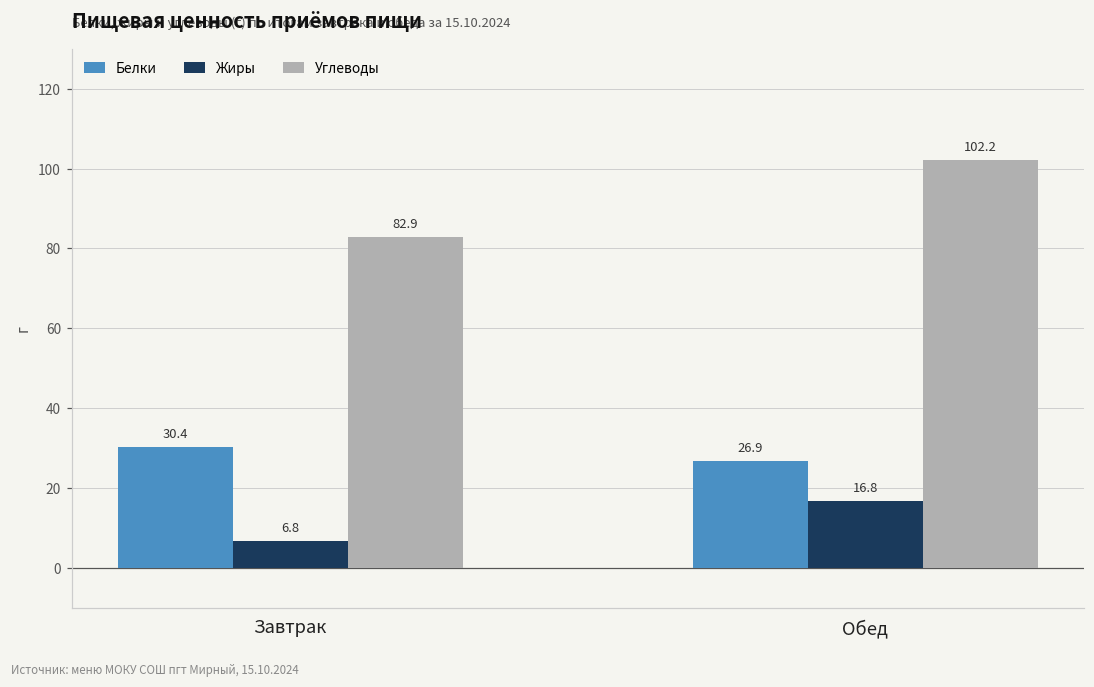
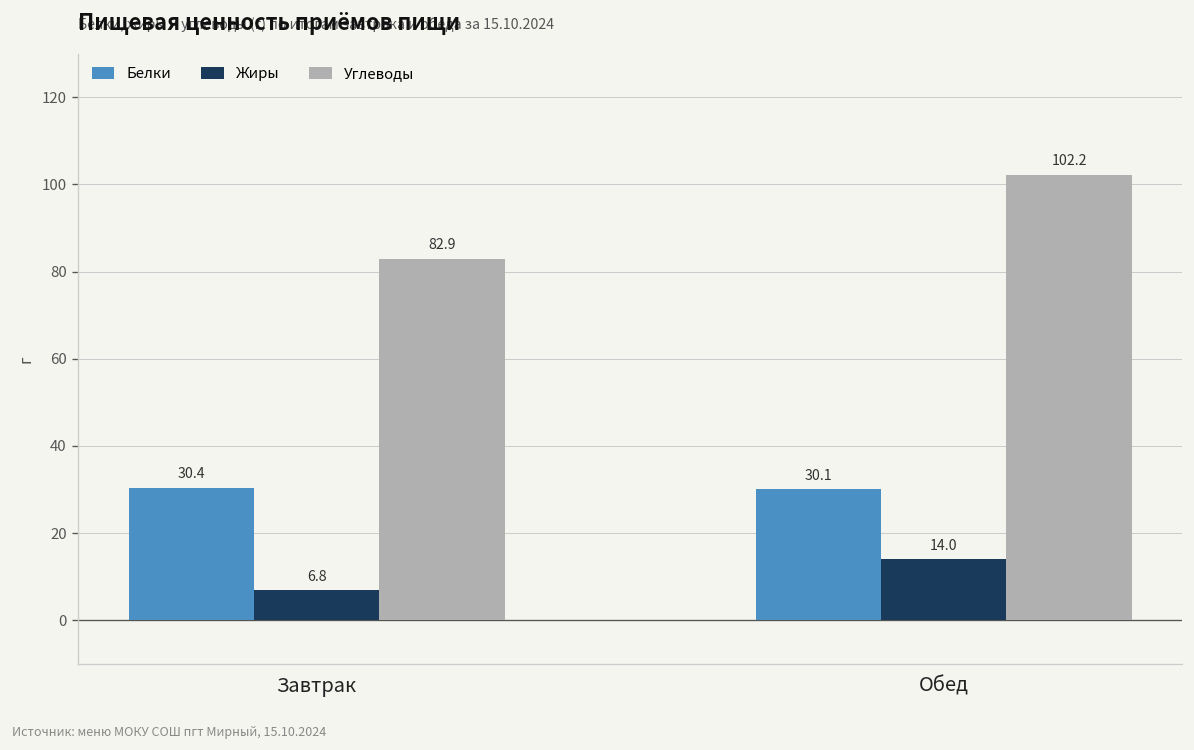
Белки, Обед: 26.9 -> 30.1
Жиры, Обед: 16.8 -> 14.0
